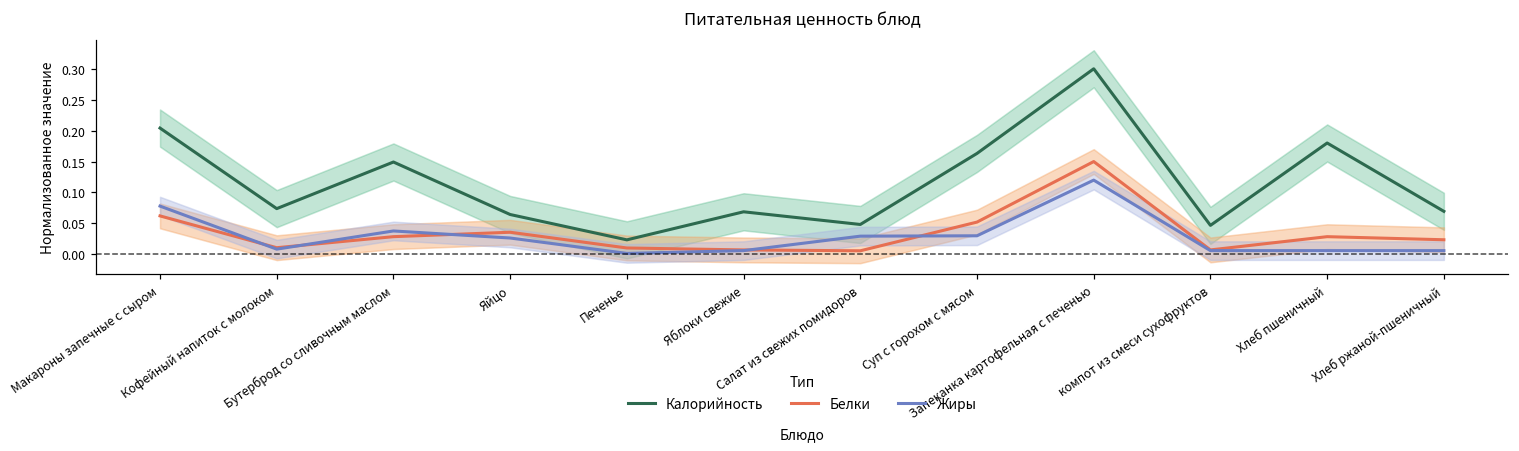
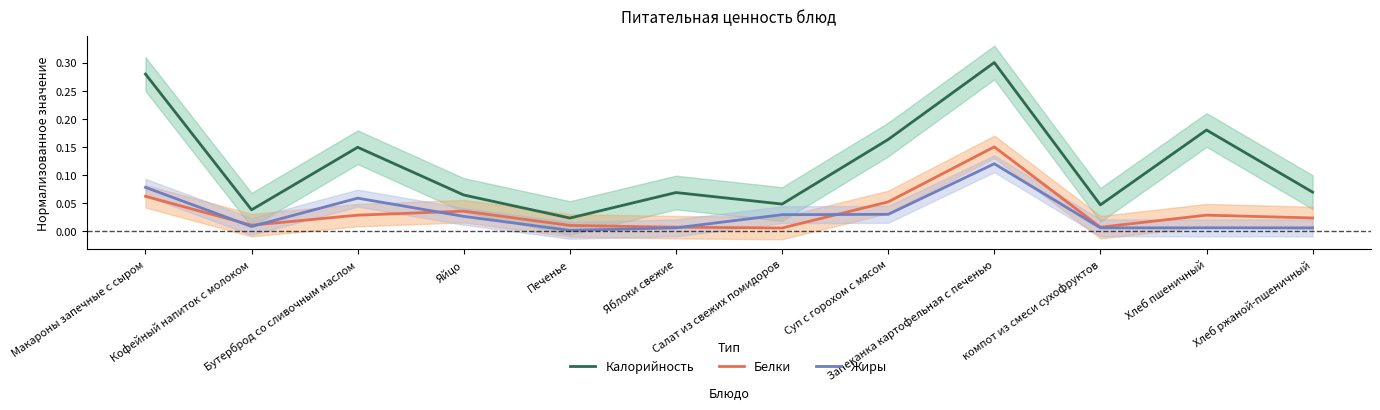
Калорийность, Макароны запечные с сыром: 0.20 -> 0.28
Калорийность, Кофейный напиток с молоком: 0.07 -> 0.04
Жиры, Бутерброд со сливочным маслом: 0.04 -> 0.06
